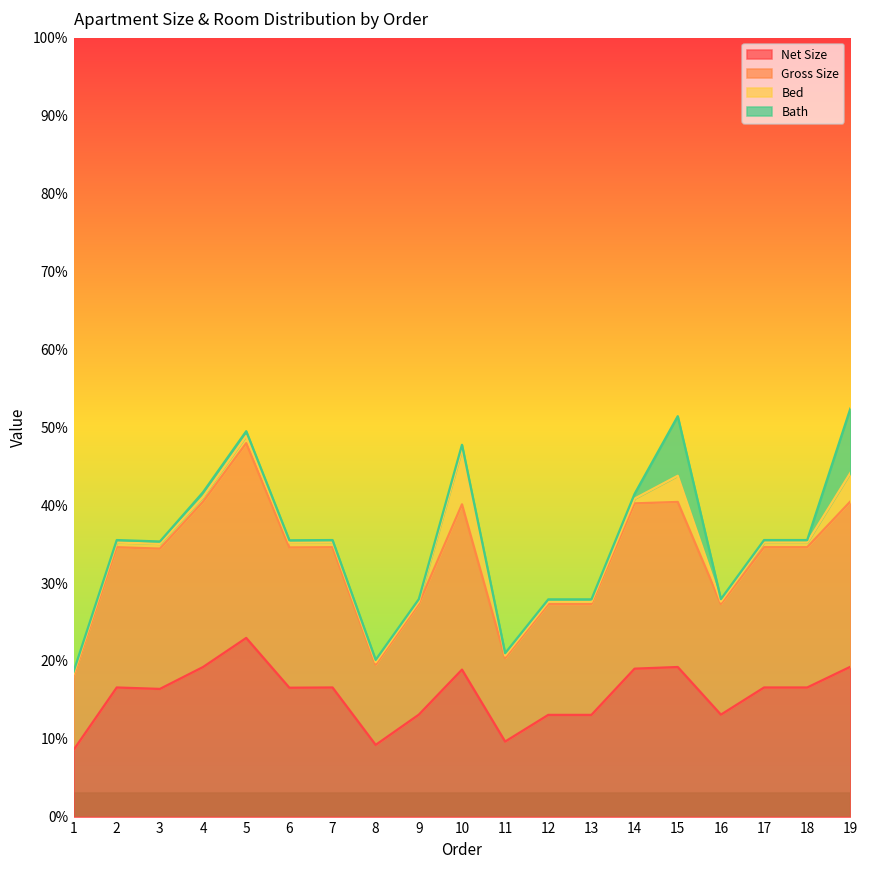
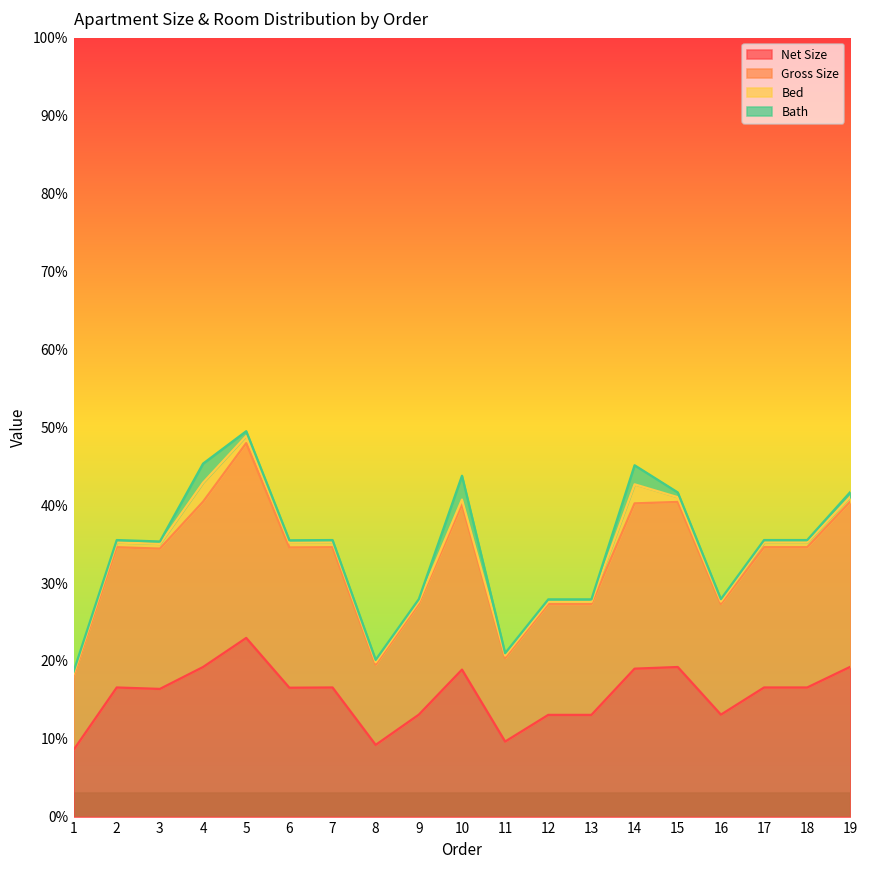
Bed, 4: 1% -> 2%
Bath, 4: 1% -> 2%
Bed, 10: 7% -> 1%
Bath, 10: 1% -> 3%
Bed, 14: 1% -> 2%
Bath, 14: 1% -> 2%
Bed, 15: 3% -> 1%
Bath, 15: 8% -> 1%
Bed, 19: 4% -> 1%
Bath, 19: 8% -> 1%
